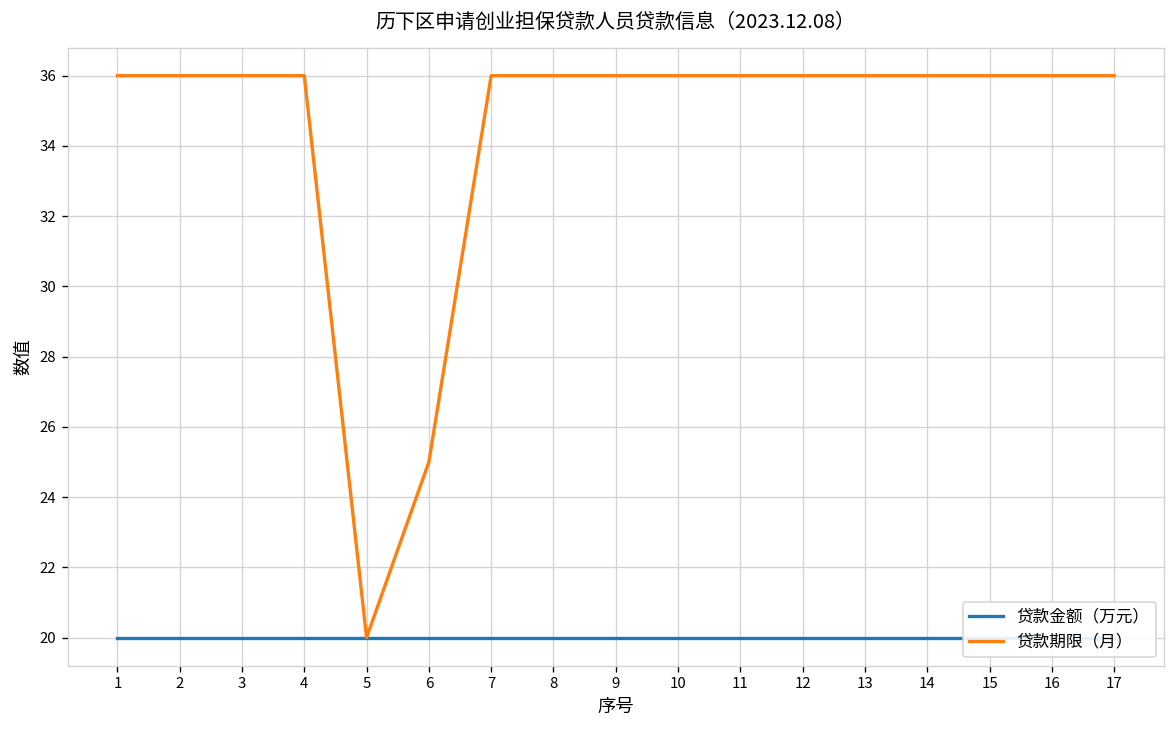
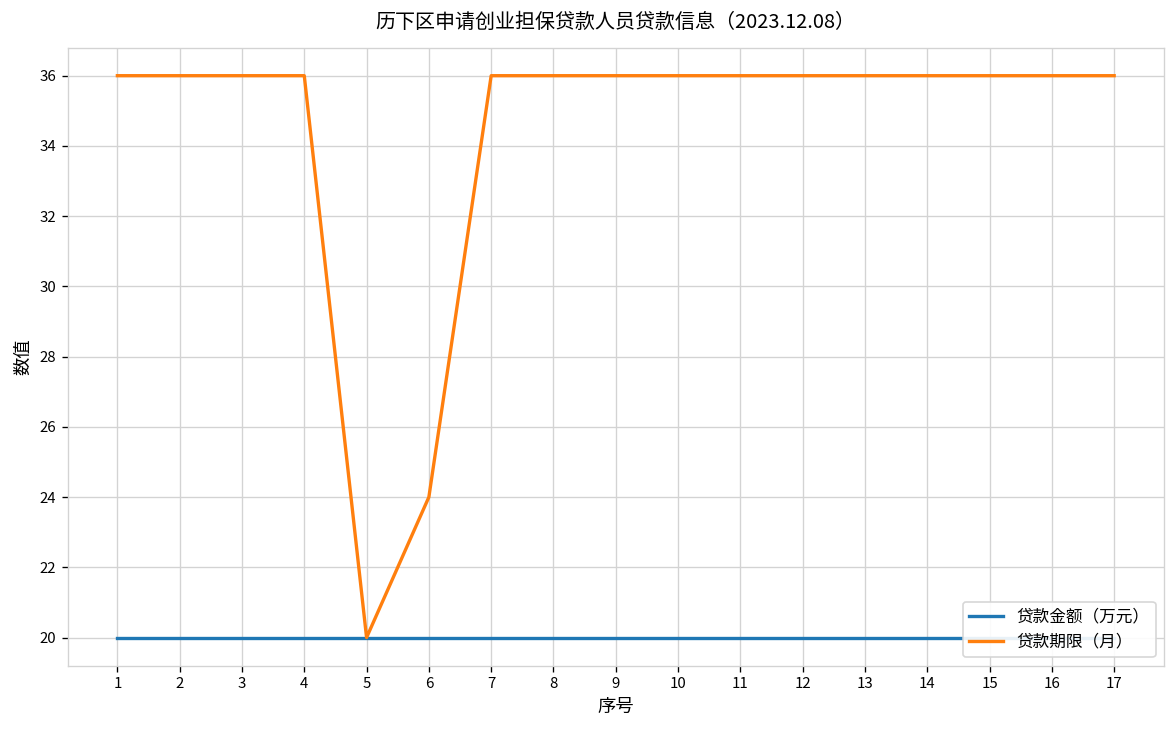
贷款期限（月）, 6: 25 -> 24
